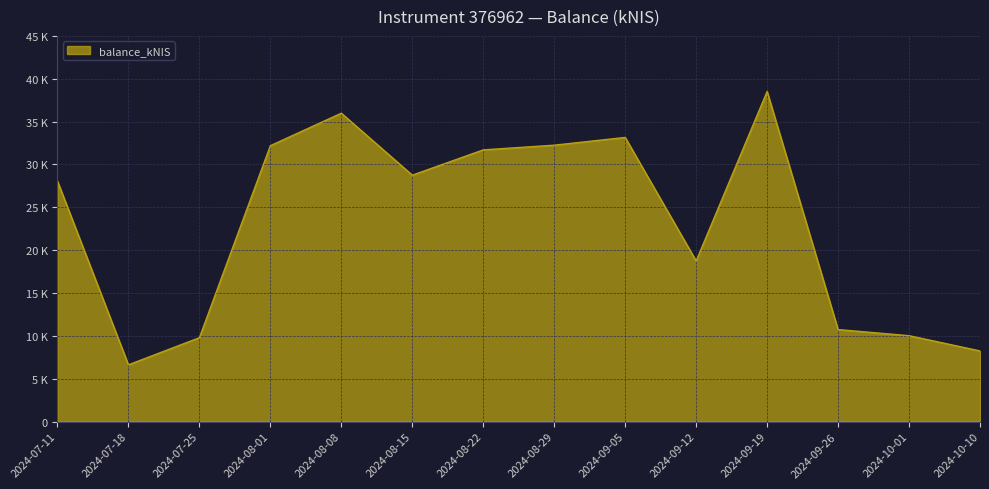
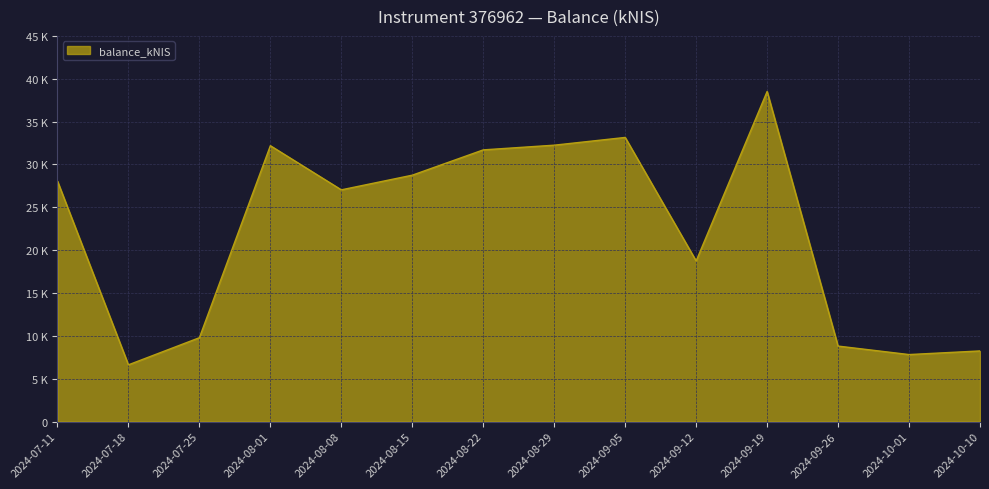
2024-08-08: 36000 -> 27000
2024-09-26: 11000 -> 9000
2024-10-01: 10000 -> 8000
